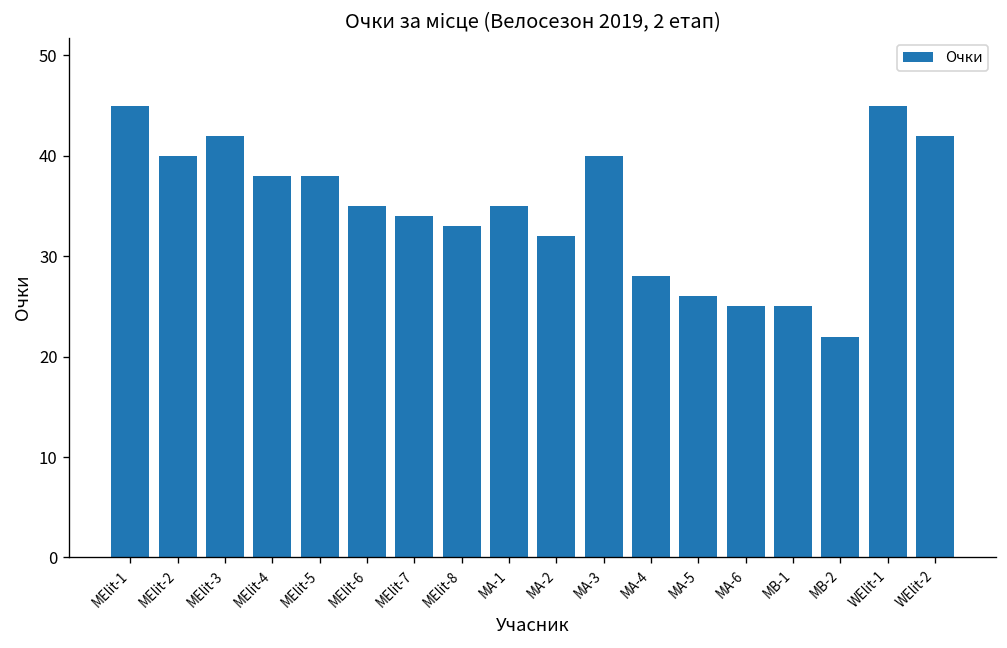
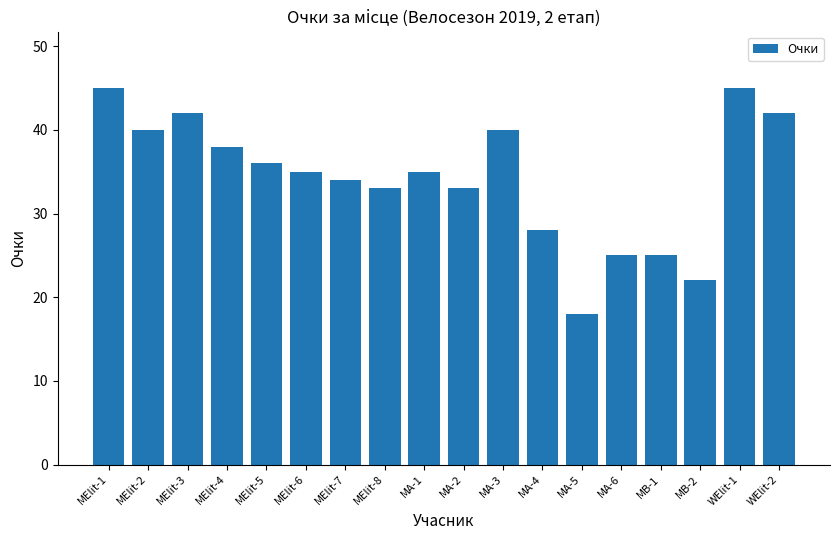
MElit-5: 38 -> 36
MA-2: 32 -> 33
MA-5: 26 -> 18
